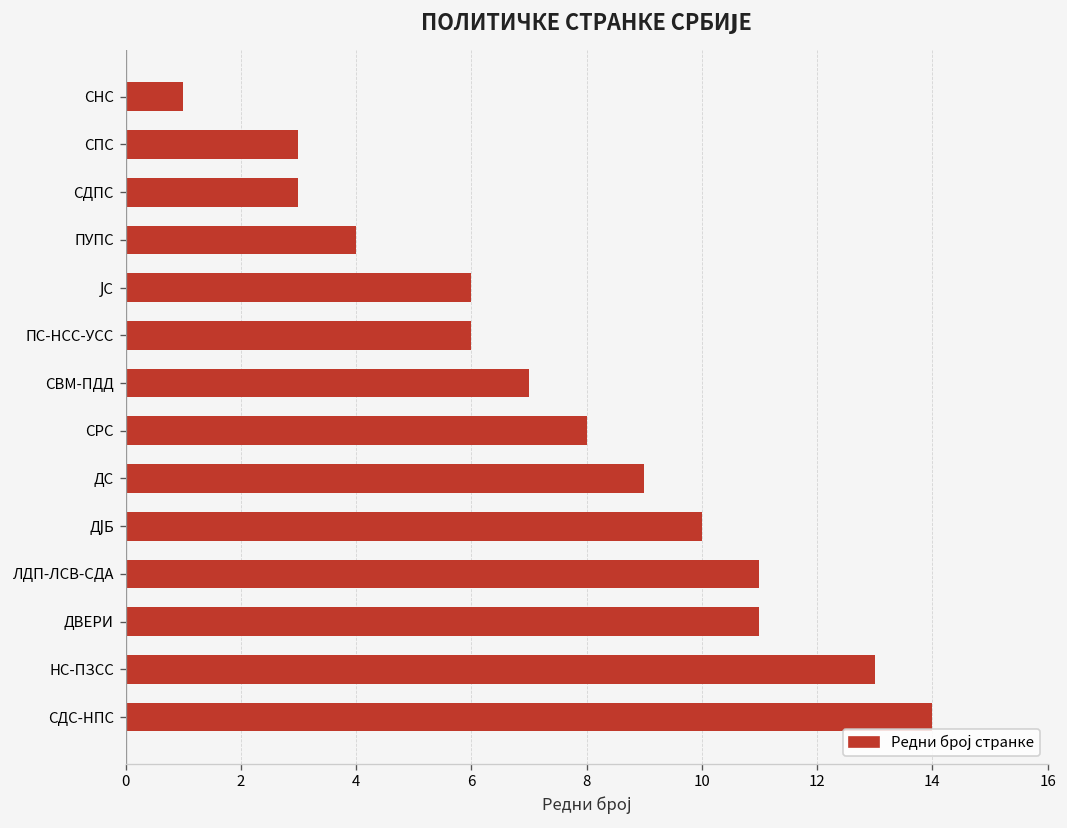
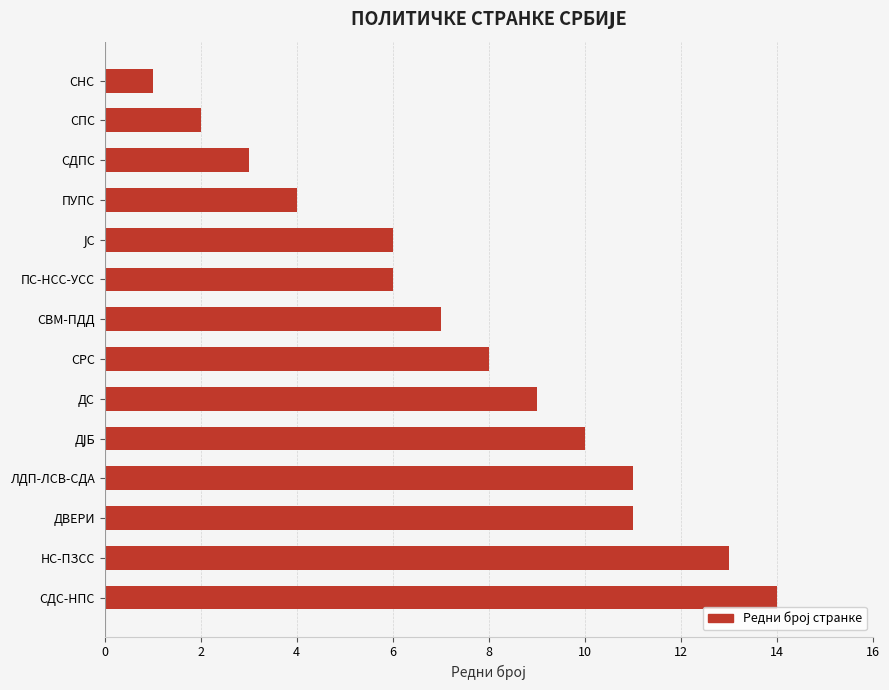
СПС: 3 -> 2
